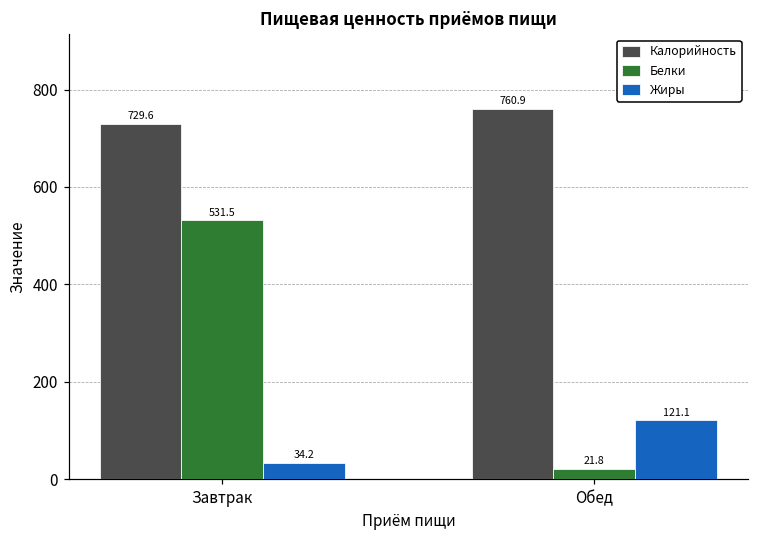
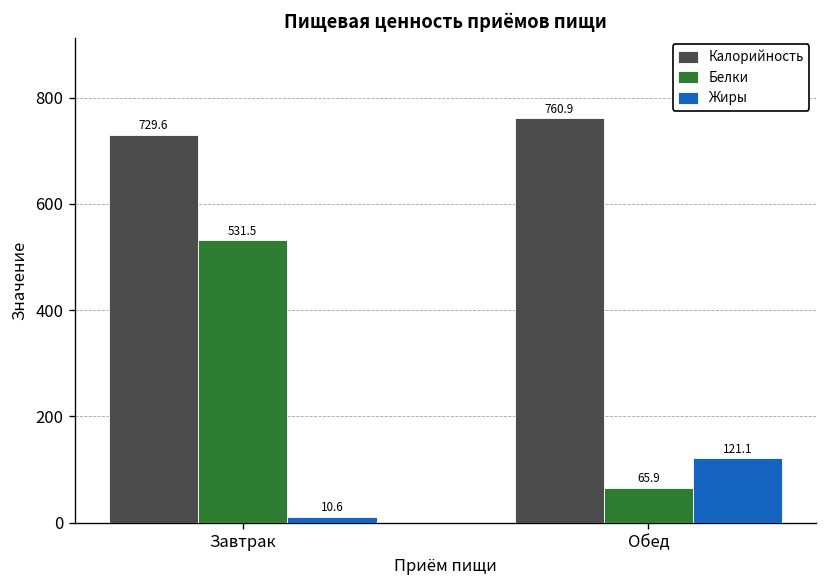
Жиры, Завтрак: 34.2 -> 10.6
Белки, Обед: 21.8 -> 65.9
